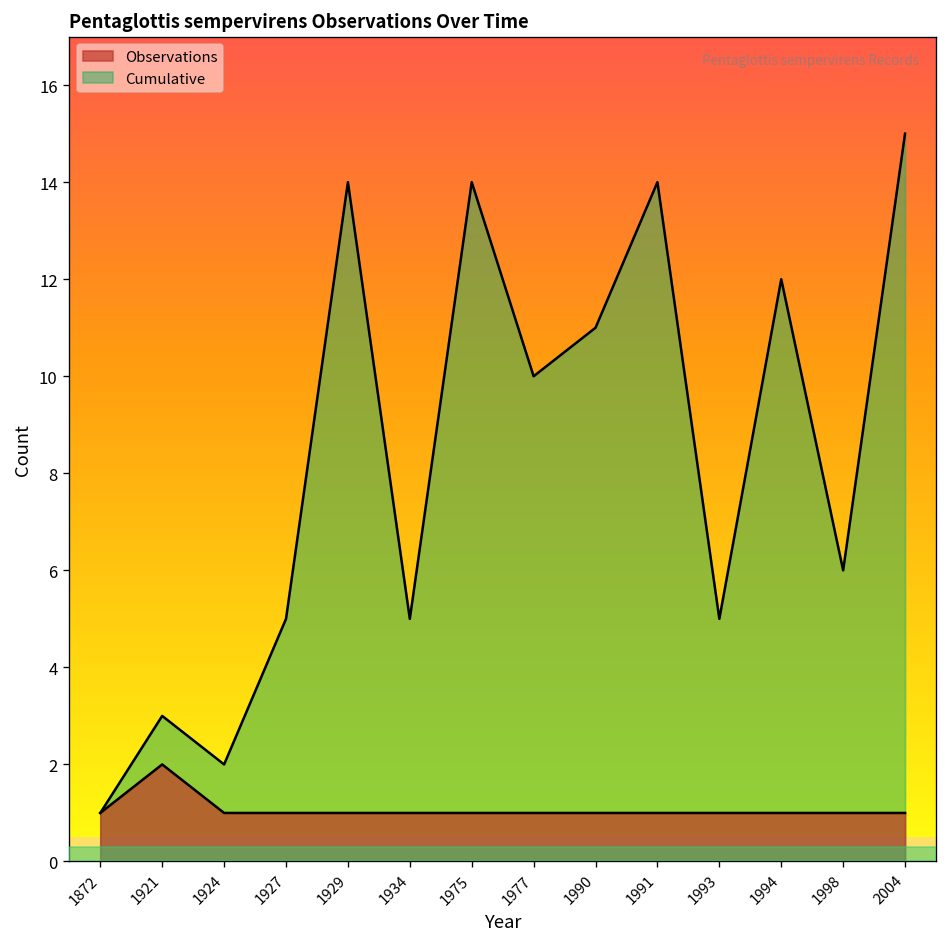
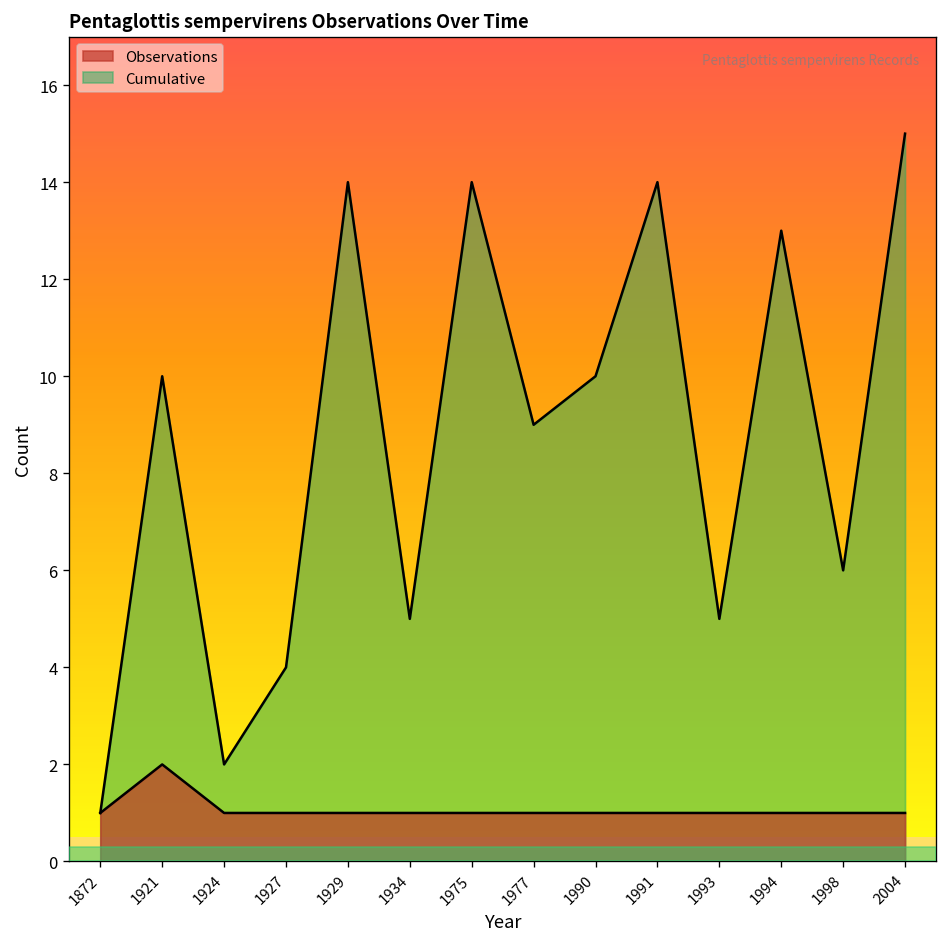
Cumulative, 1921: 3 -> 10
Cumulative, 1927: 5 -> 4
Cumulative, 1977: 10 -> 9
Cumulative, 1990: 11 -> 10
Cumulative, 1994: 12 -> 13
